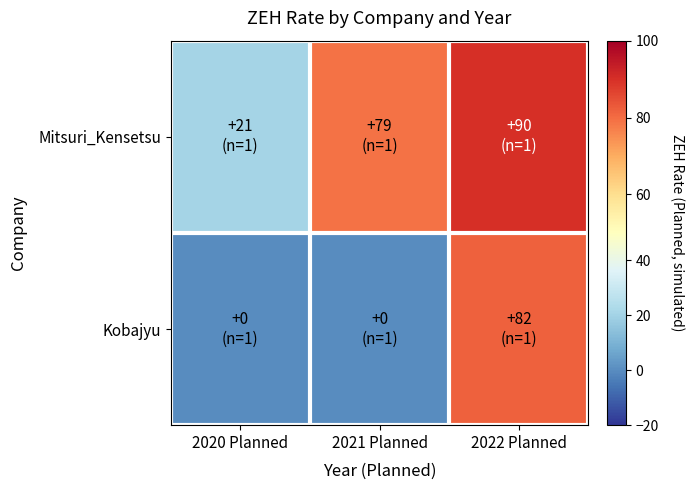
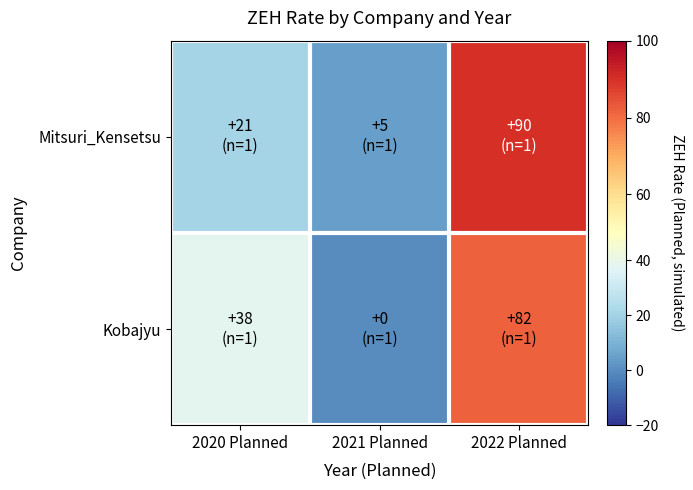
Mitsuri_Kensetsu, 2021 Planned: +79 -> +5
Kobajyu, 2020 Planned: +0 -> +38
